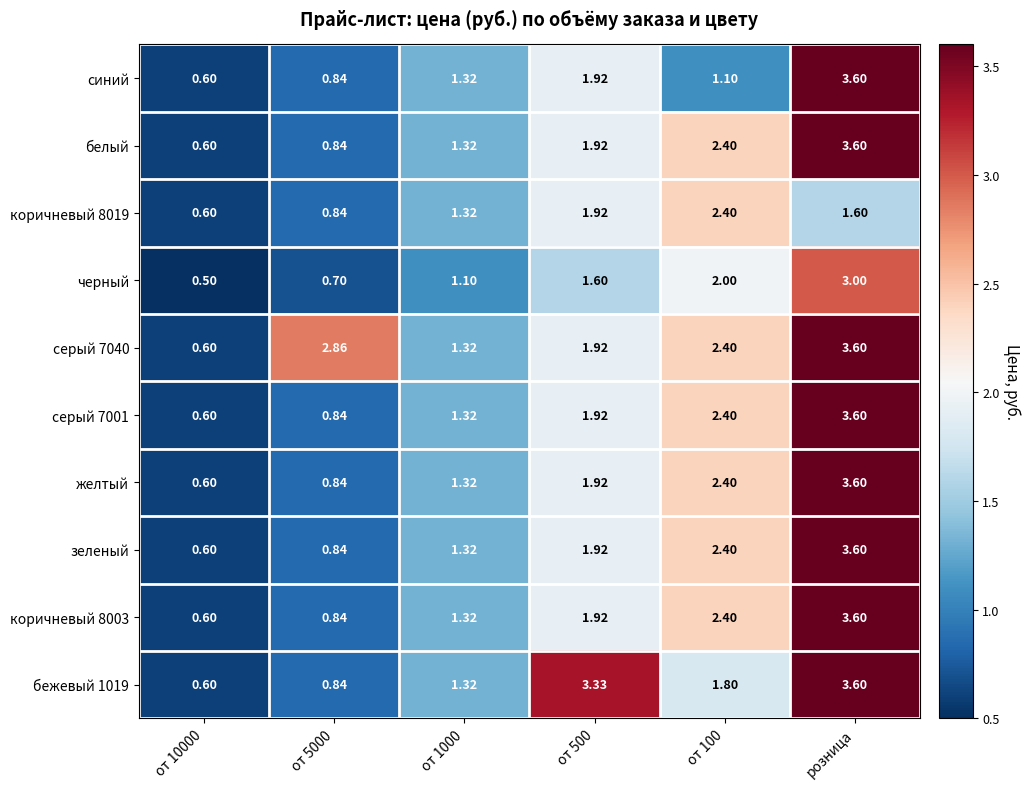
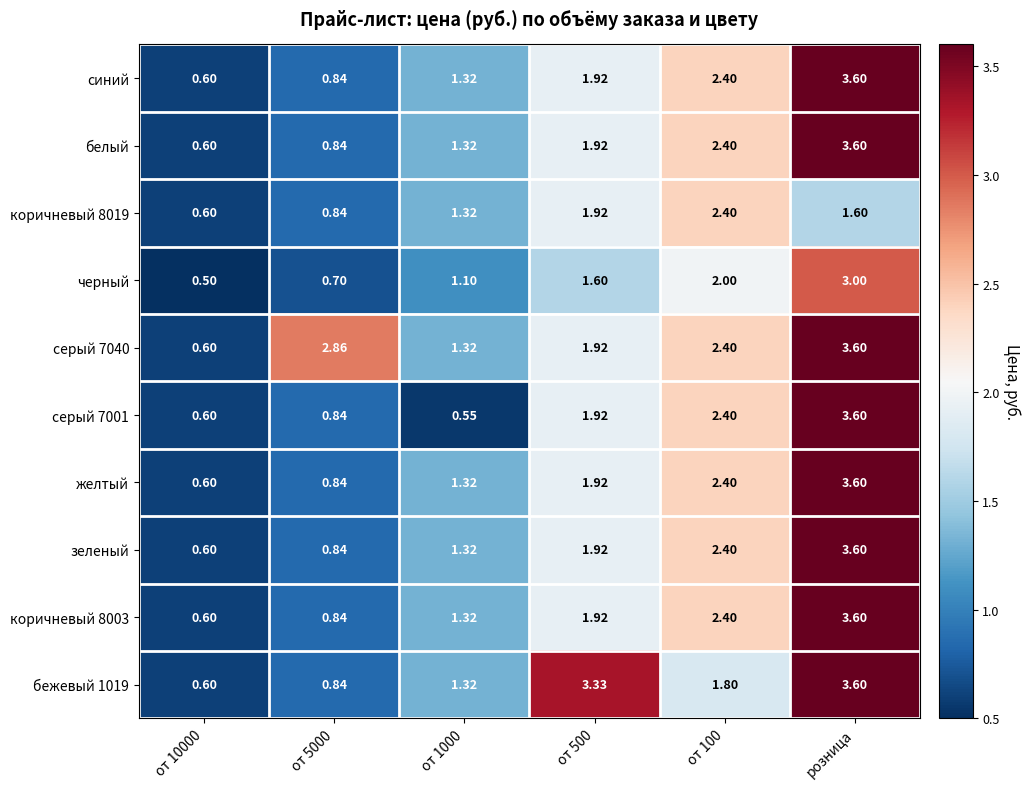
синий, от 100: 1.10 -> 2.40
серый 7001, от 1000: 1.32 -> 0.55
